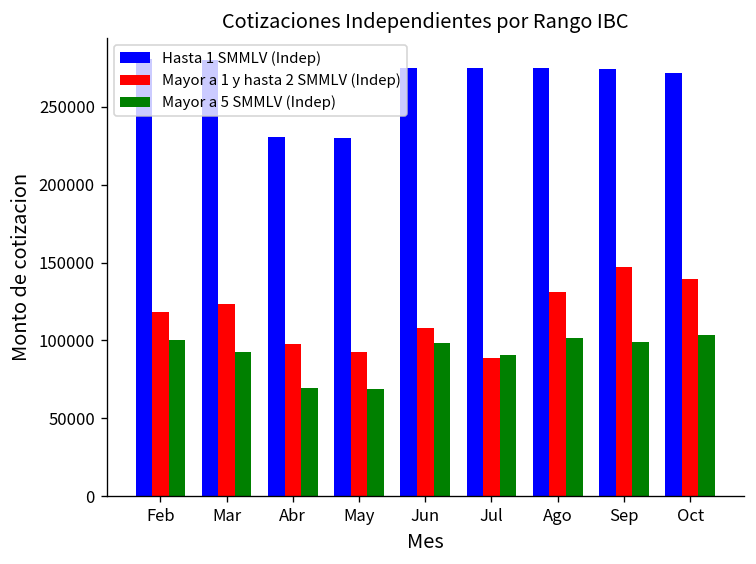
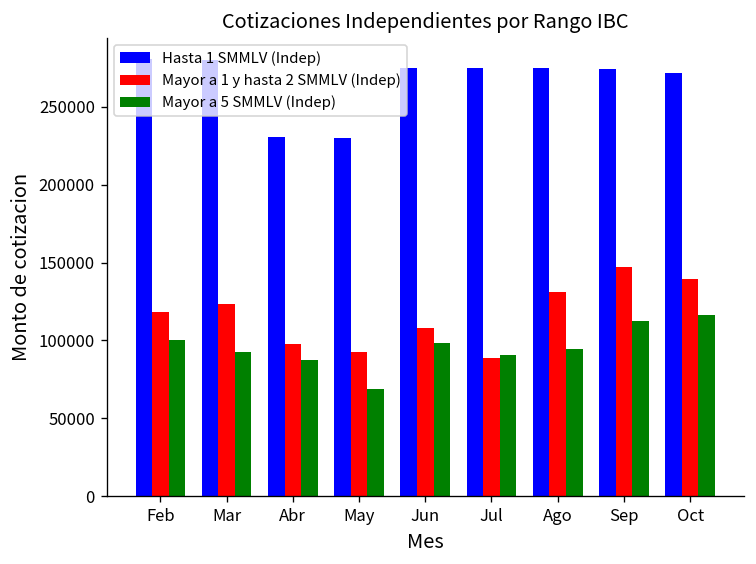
Mayor a 5 SMMLV (Indep), Abr: 70000 -> 87000
Mayor a 5 SMMLV (Indep), Ago: 102000 -> 95000
Mayor a 5 SMMLV (Indep), Sep: 99000 -> 112000
Mayor a 5 SMMLV (Indep), Oct: 104000 -> 116000
